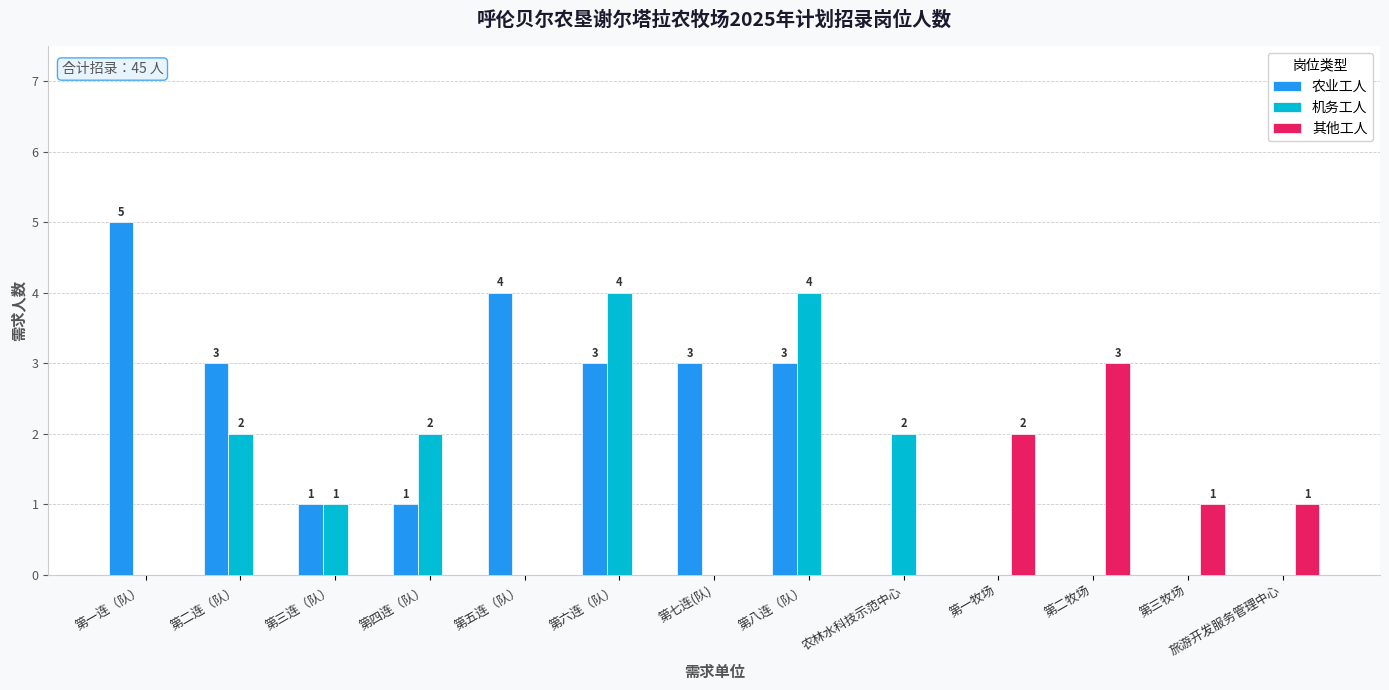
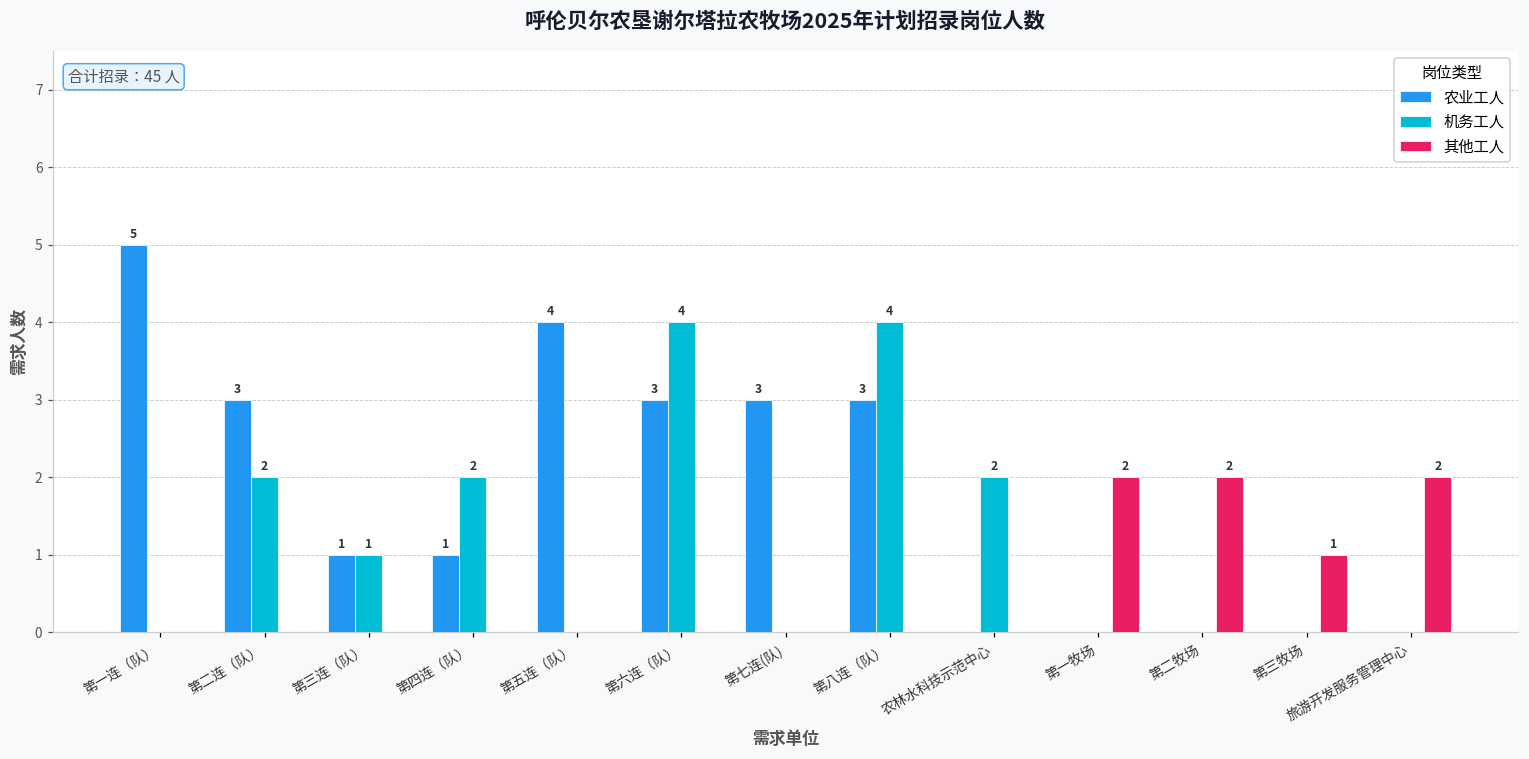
其他工人, 第二牧场: 3 -> 2
其他工人, 旅游开发服务管理中心: 1 -> 2
